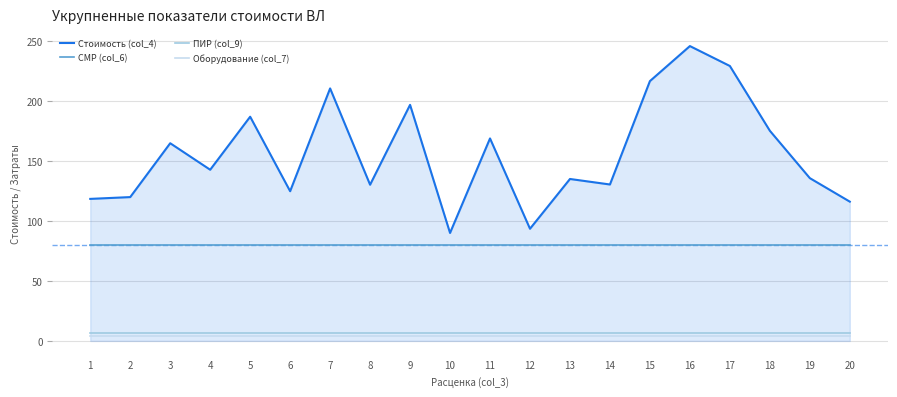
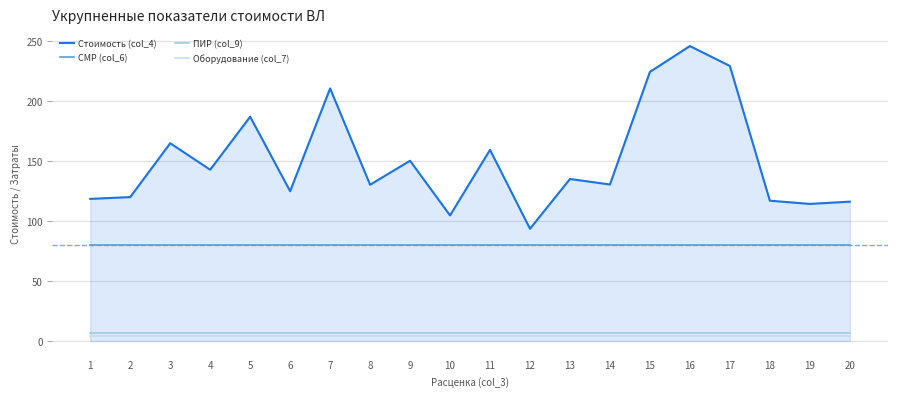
Стоимость (col_4), 9: 197 -> 150
Стоимость (col_4), 10: 90 -> 105
Стоимость (col_4), 11: 169 -> 159
Стоимость (col_4), 15: 217 -> 224
Стоимость (col_4), 18: 175 -> 117
Стоимость (col_4), 19: 136 -> 114
